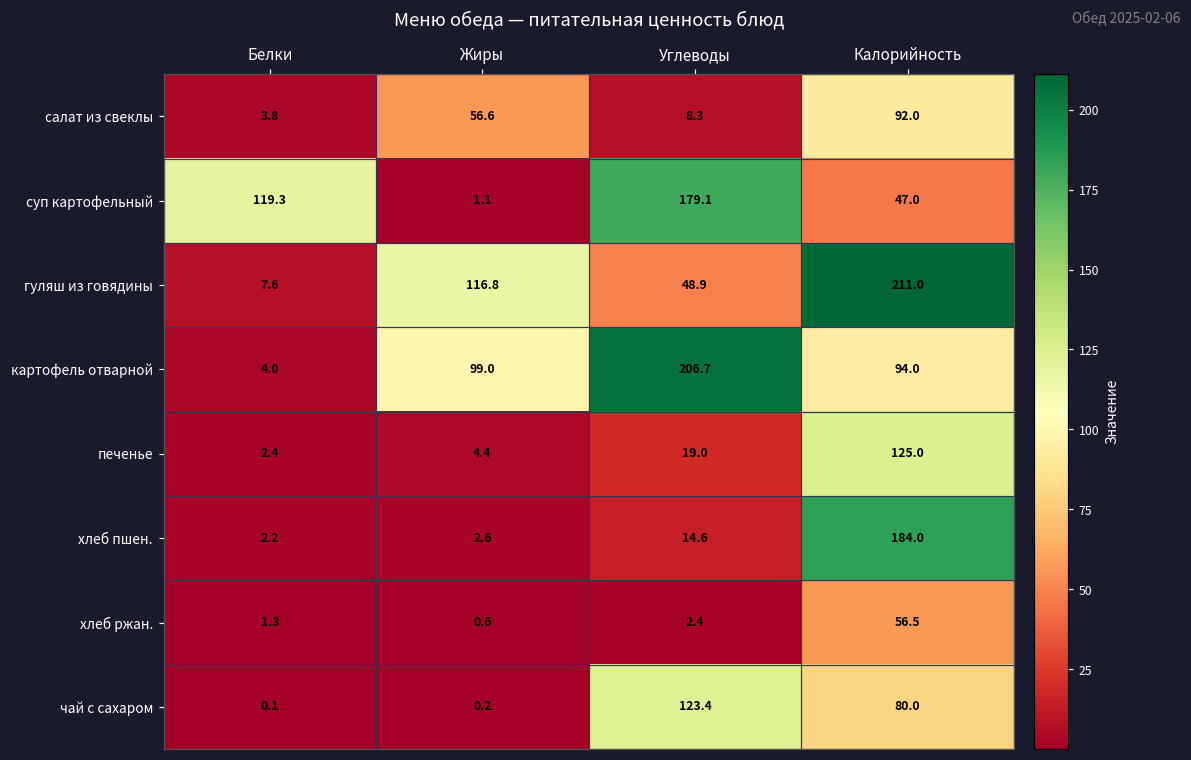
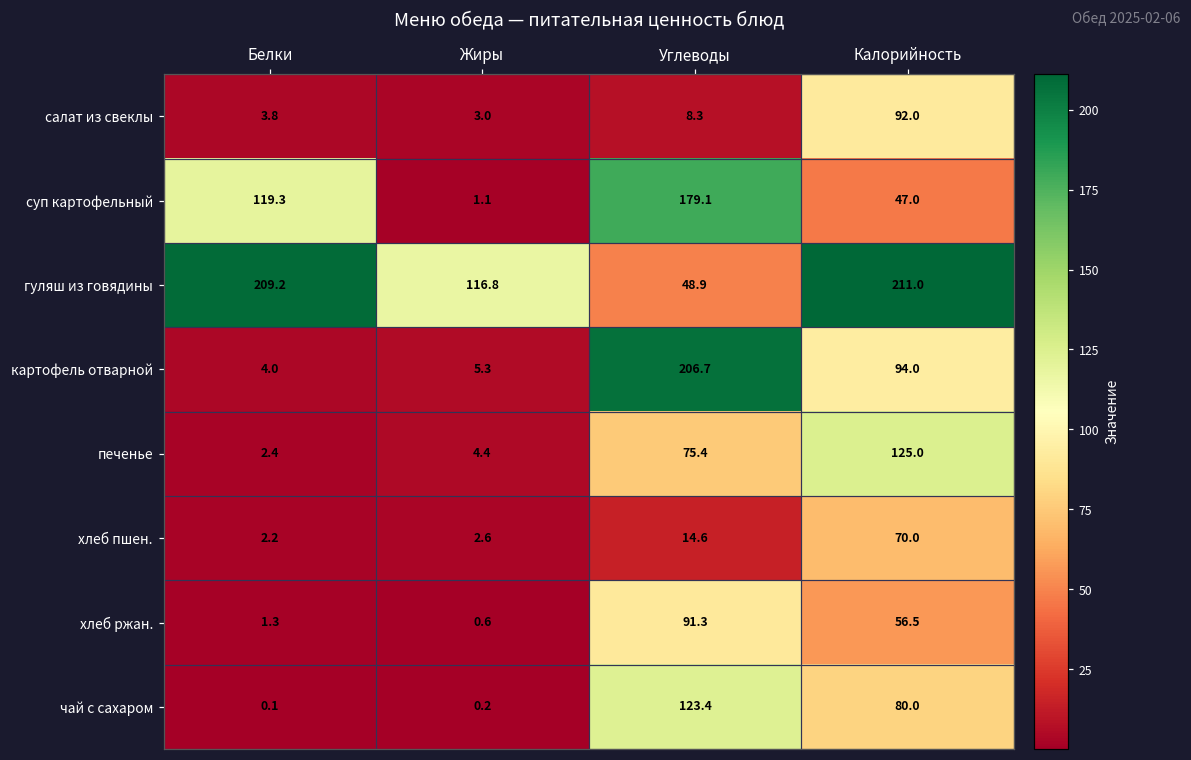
салат из свеклы, Жиры: 56.6 -> 3.0
гуляш из говядины, Белки: 7.6 -> 209.2
картофель отварной, Жиры: 99.0 -> 5.3
печенье, Углеводы: 19.0 -> 75.4
хлеб пшен., Калорийность: 184.0 -> 70.0
хлеб ржан., Углеводы: 2.4 -> 91.3
